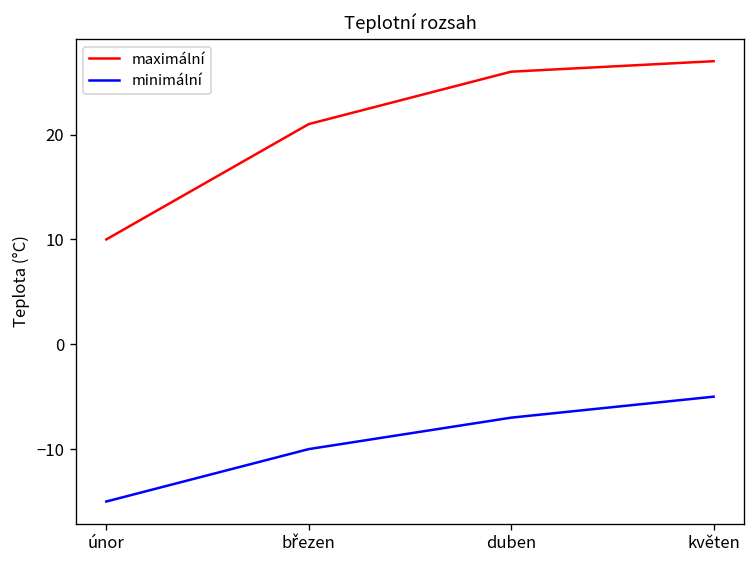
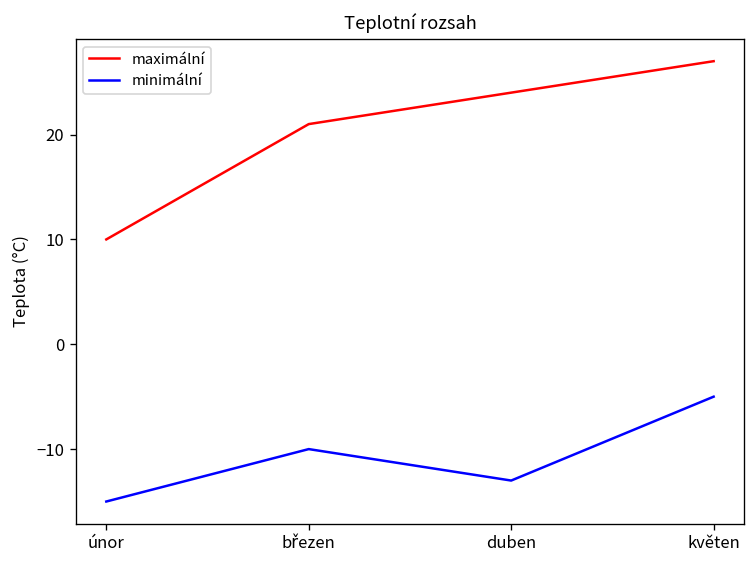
maximální, duben: 26 -> 24
minimální, duben: -7 -> -13
